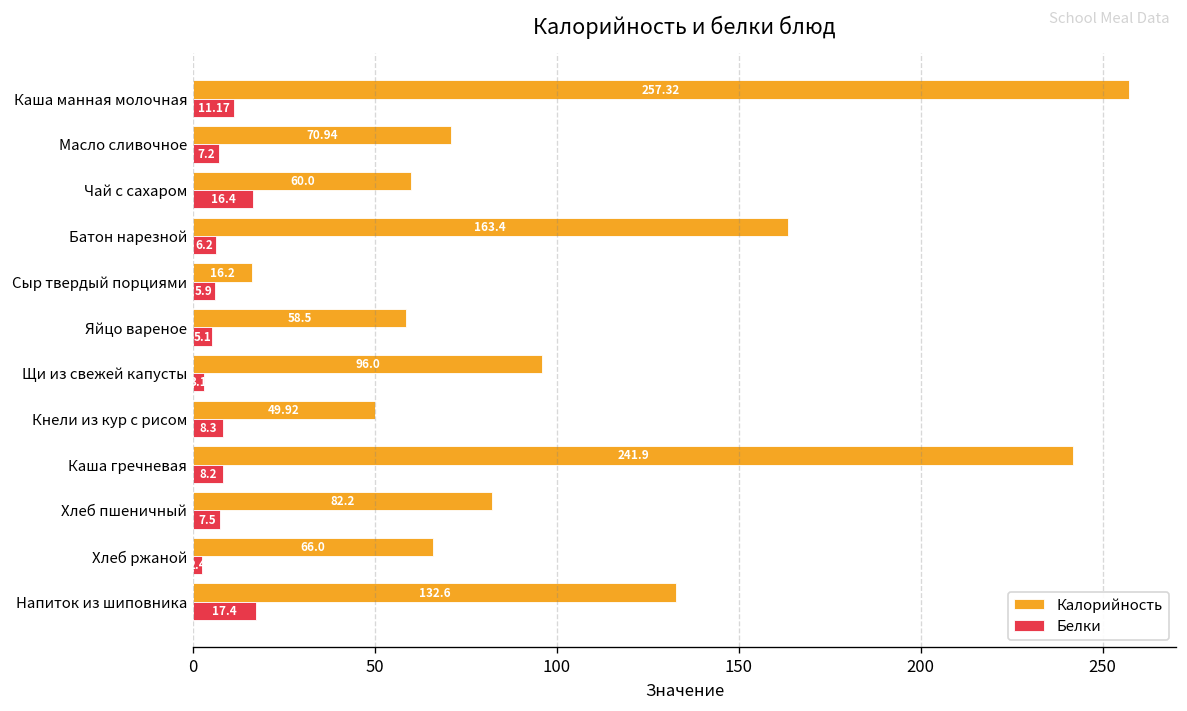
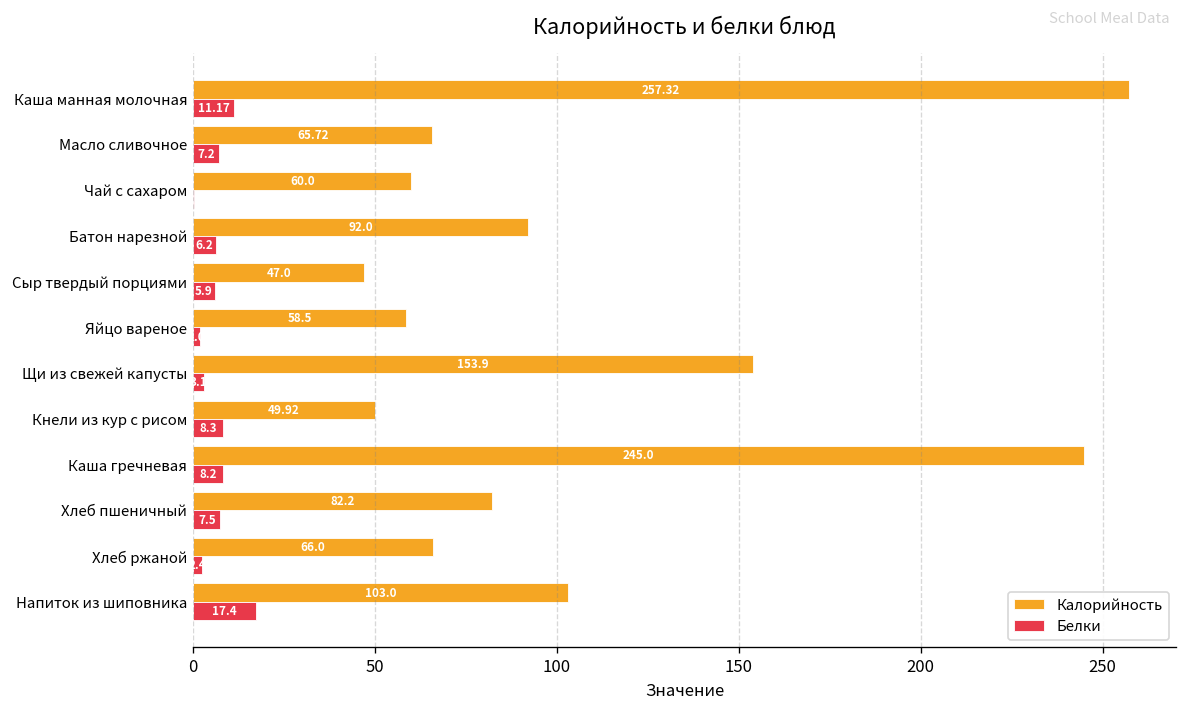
Калорийность, Масло сливочное: 70.94 -> 65.72
Белки, Чай с сахаром: 16 -> 0
Калорийность, Батон нарезной: 163.4 -> 92.0
Калорийность, Сыр твердый порциями: 16.2 -> 47.0
Белки, Яйцо вареное: 5 -> 2
Калорийность, Щи из свежей капусты: 96.0 -> 153.9
Калорийность, Каша гречневая: 241.9 -> 245.0
Калорийность, Напиток из шиповника: 132.6 -> 103.0
